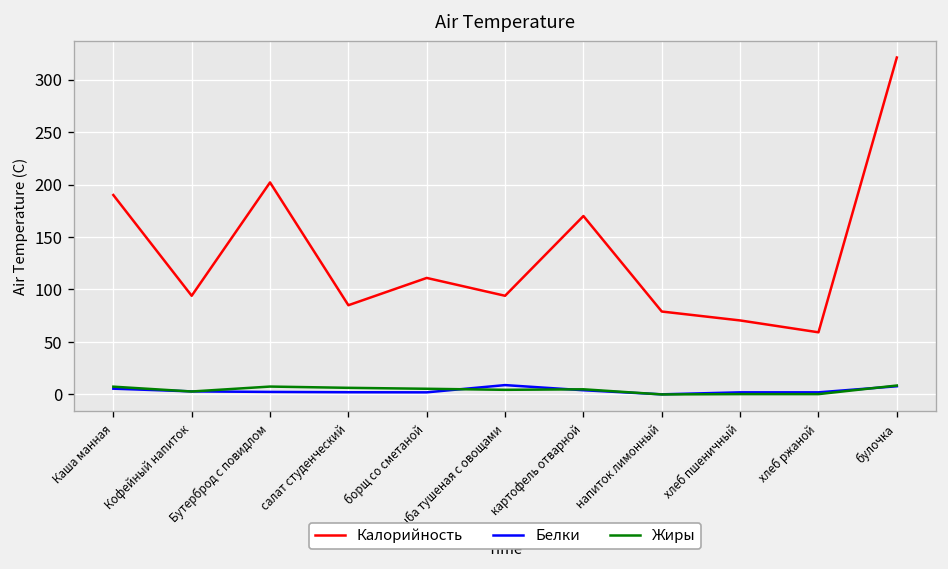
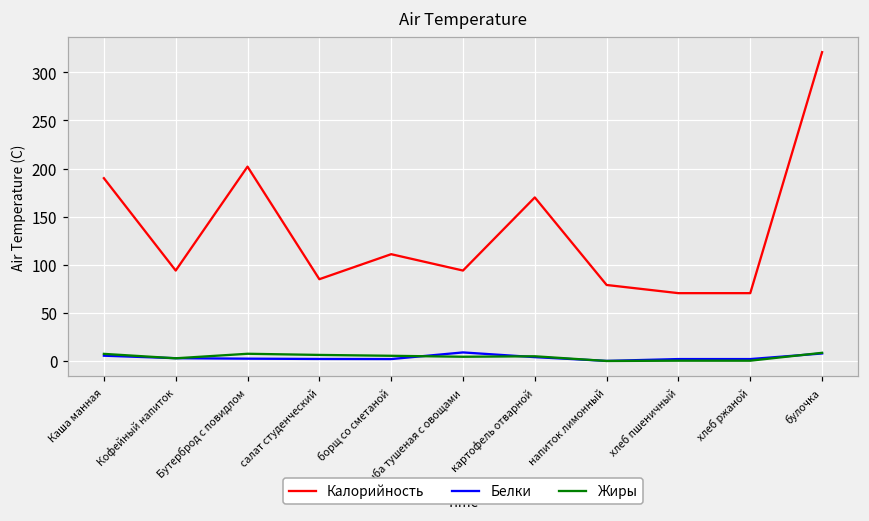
Калорийность, хлеб ржаной: 60 -> 70
